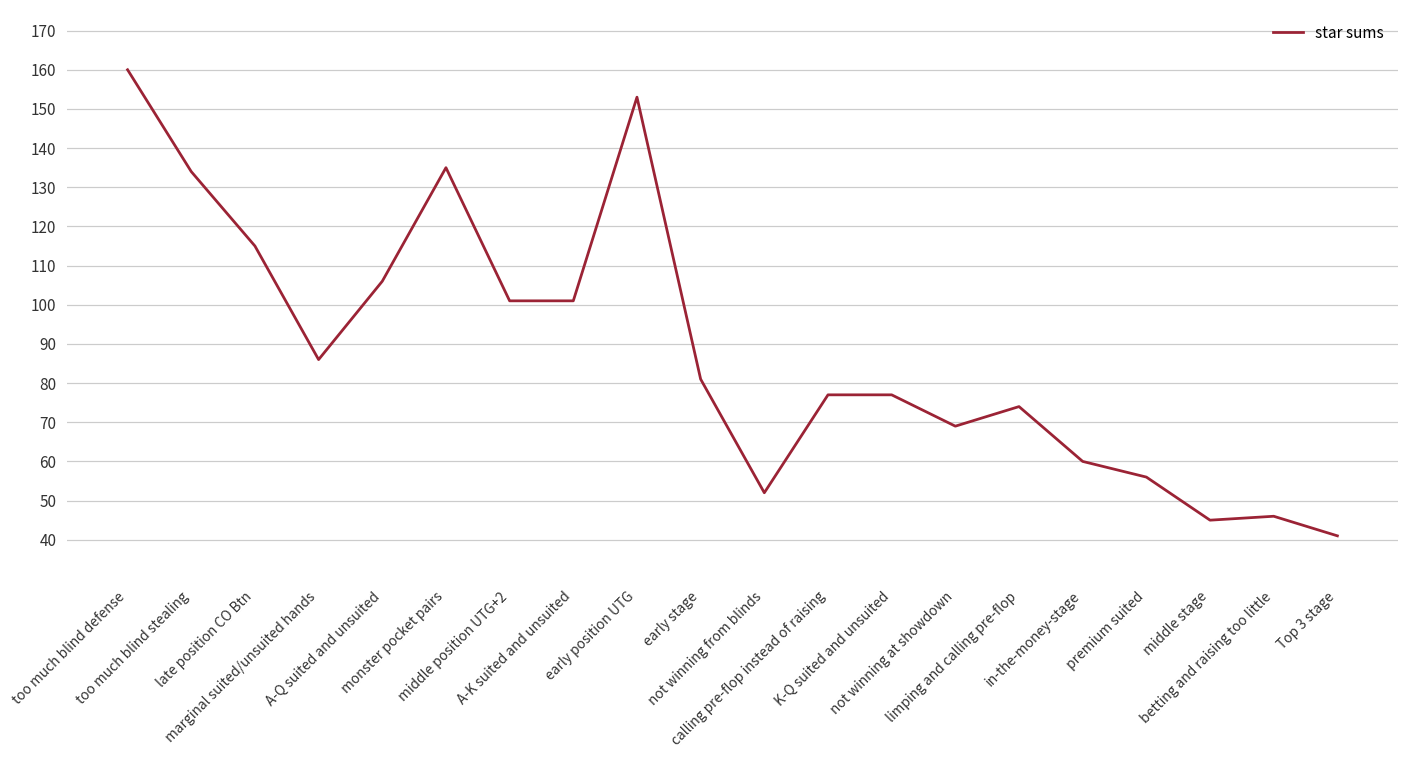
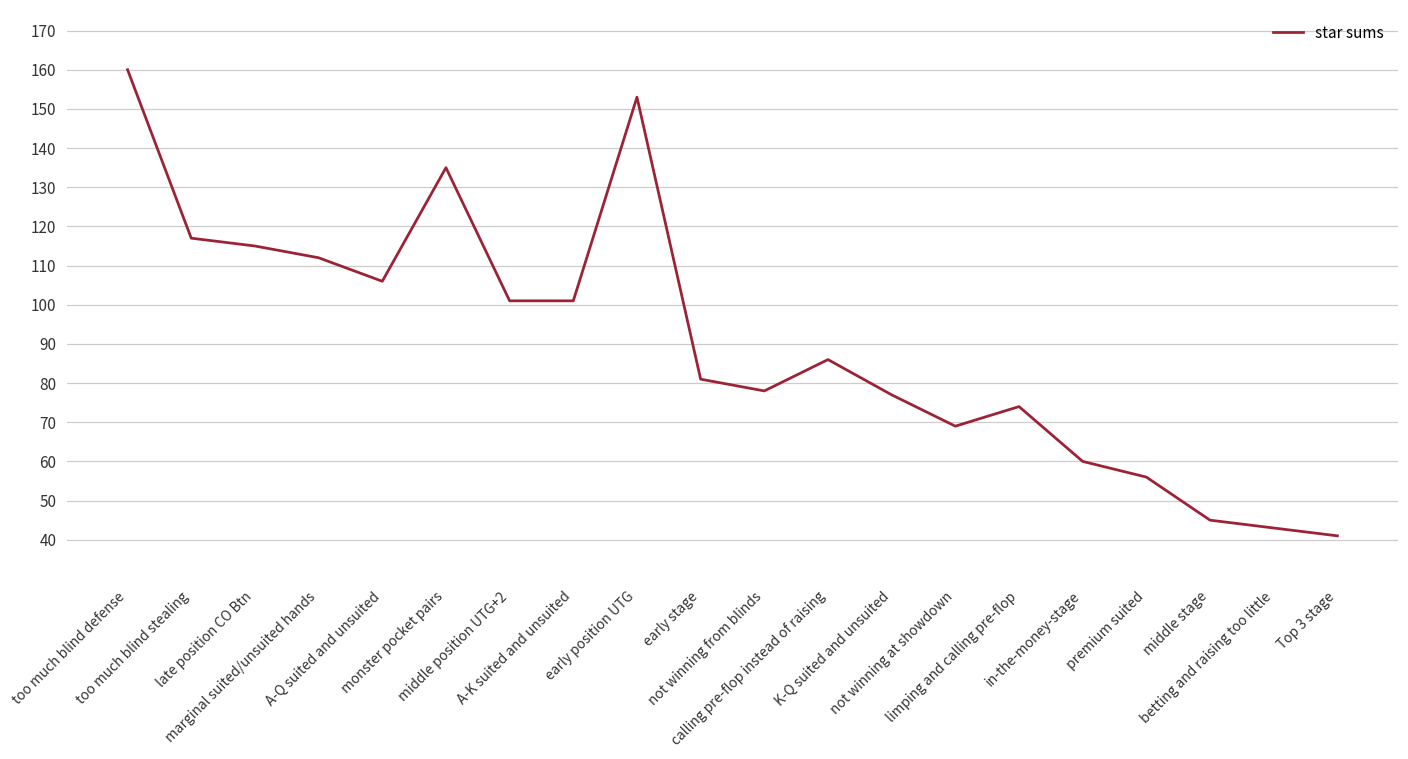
too much blind stealing: 134 -> 117
marginal suited/unsuited hands: 86 -> 112
not winning from blinds: 52 -> 78
calling pre-flop instead of raising: 77 -> 86
betting and raising too little: 46 -> 43
